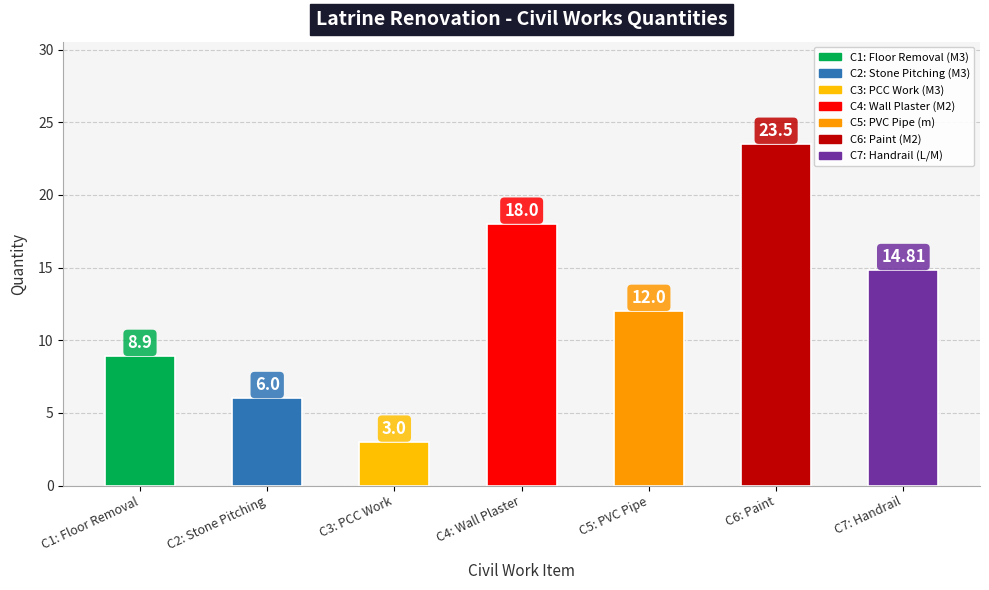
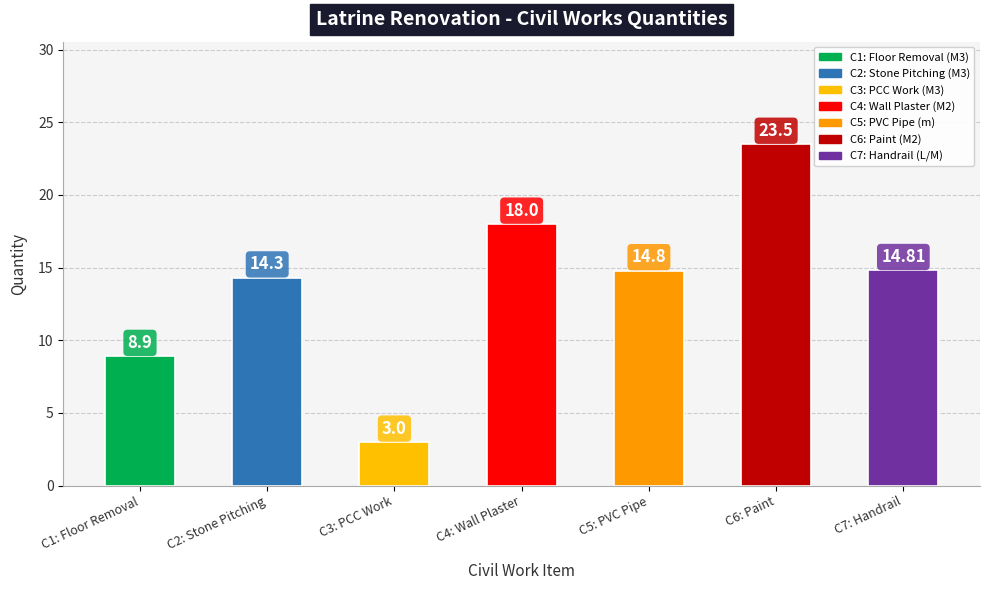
C2: Stone Pitching: 6.0 -> 14.3
C5: PVC Pipe: 12.0 -> 14.8
